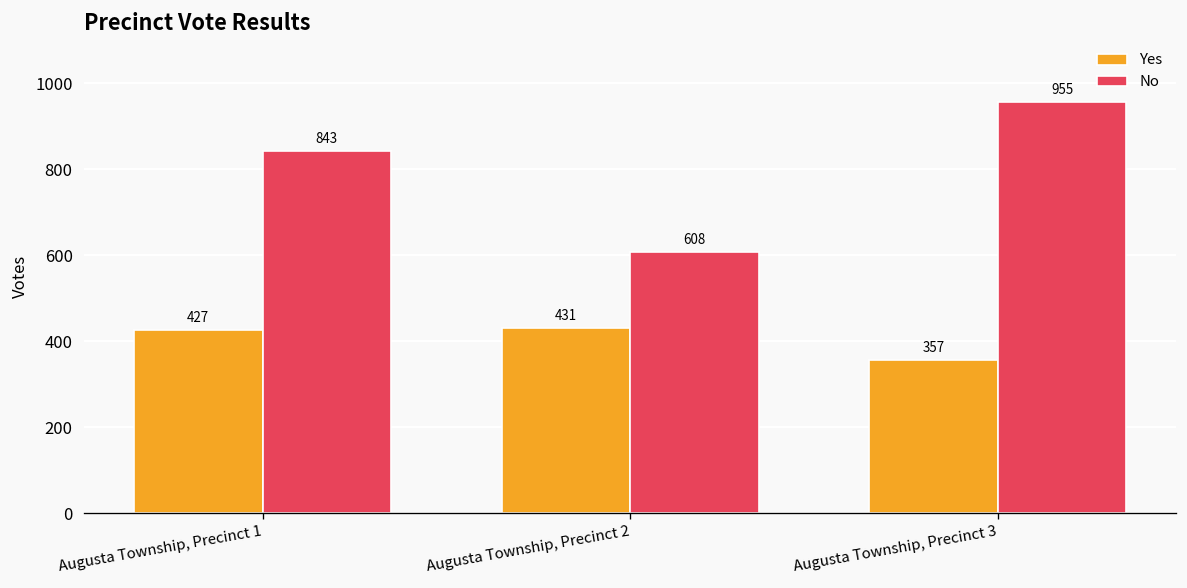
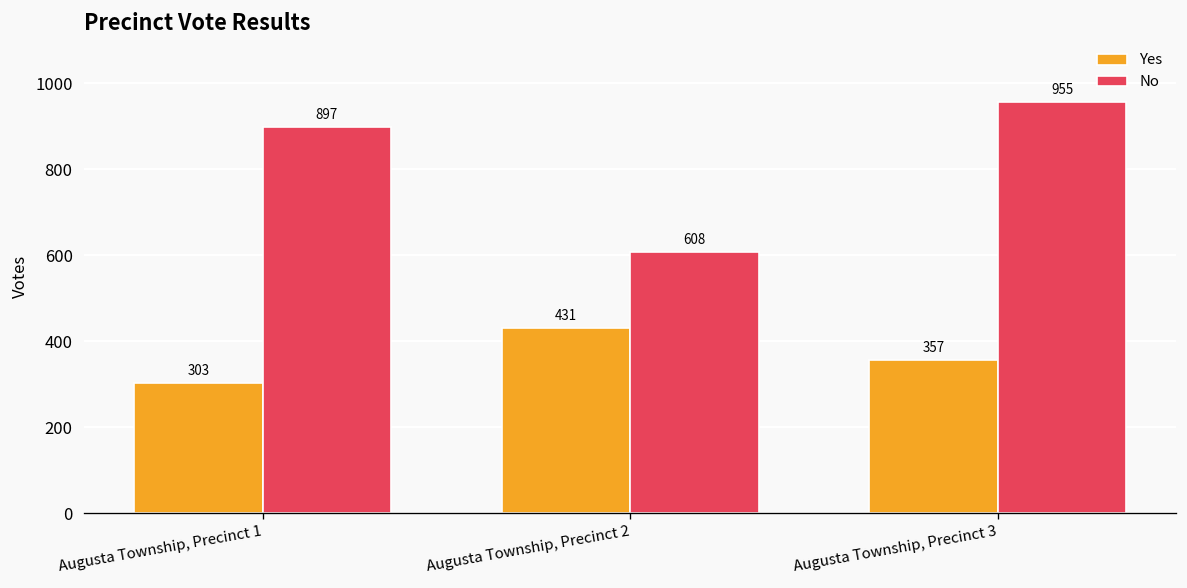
Yes, Augusta Township, Precinct 1: 427 -> 303
No, Augusta Township, Precinct 1: 843 -> 897
